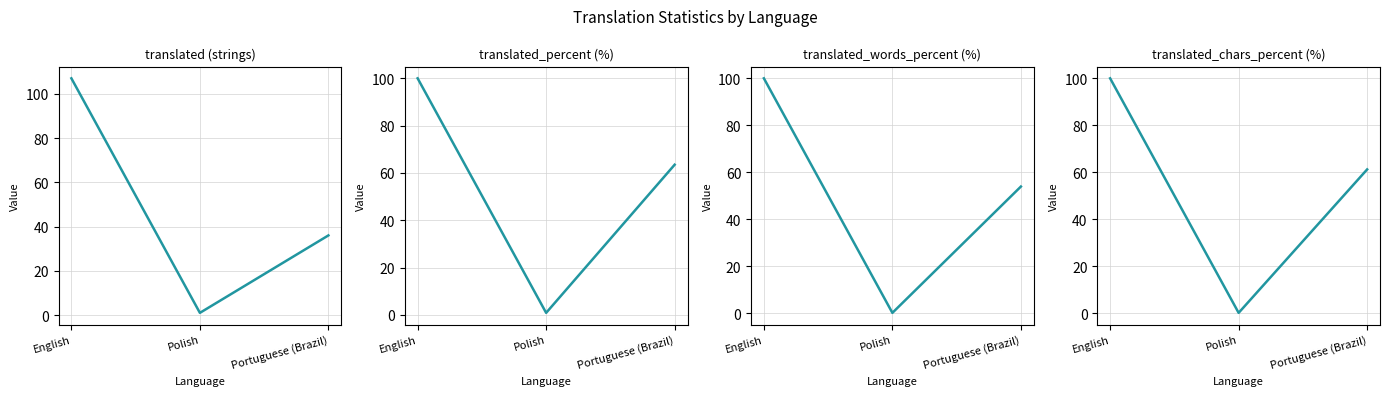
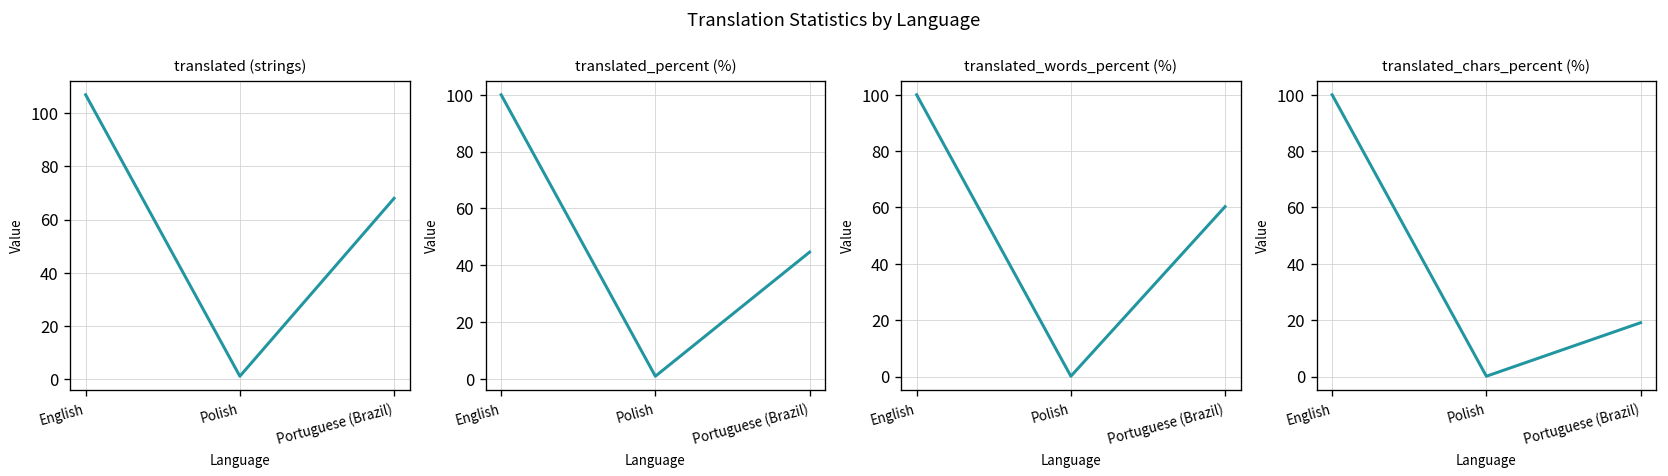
translated (strings), Portuguese (Brazil): 36 -> 68
translated_percent (%), Portuguese (Brazil): 64 -> 45
translated_words_percent (%), Portuguese (Brazil): 54 -> 60
translated_chars_percent (%), Portuguese (Brazil): 61 -> 19
